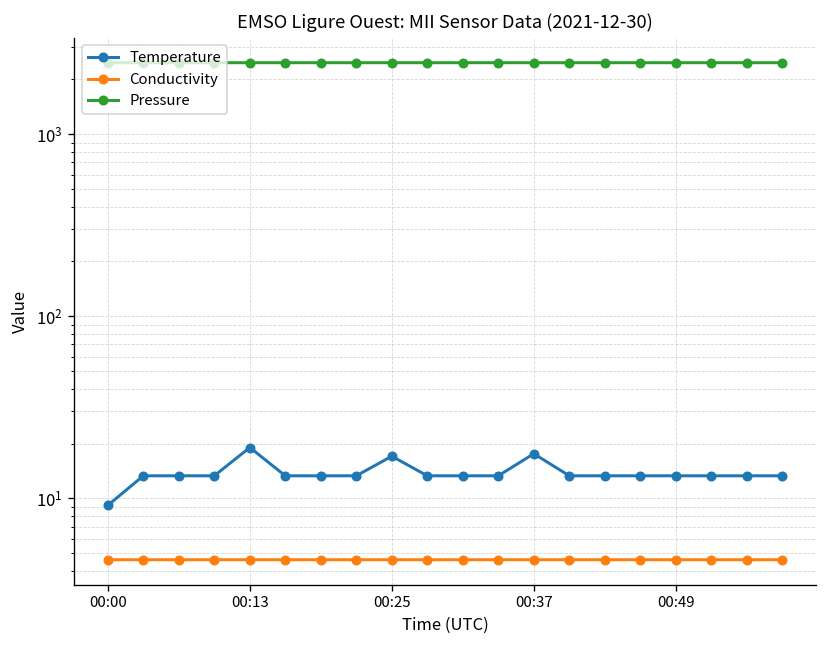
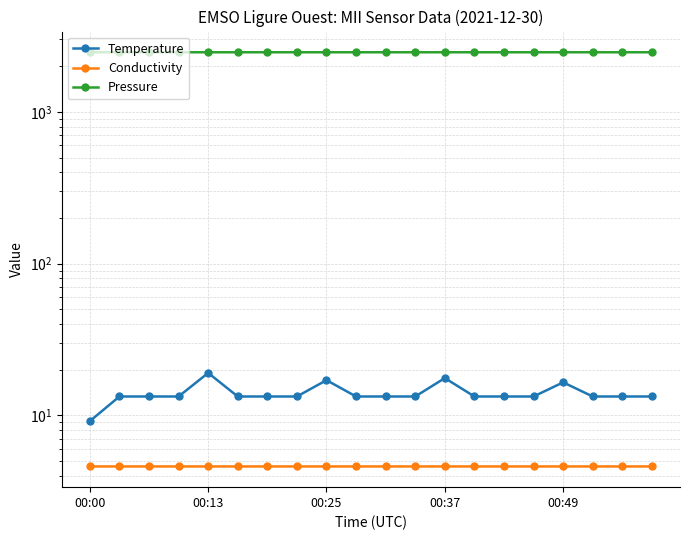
Temperature, 00:49: 13 -> 16
